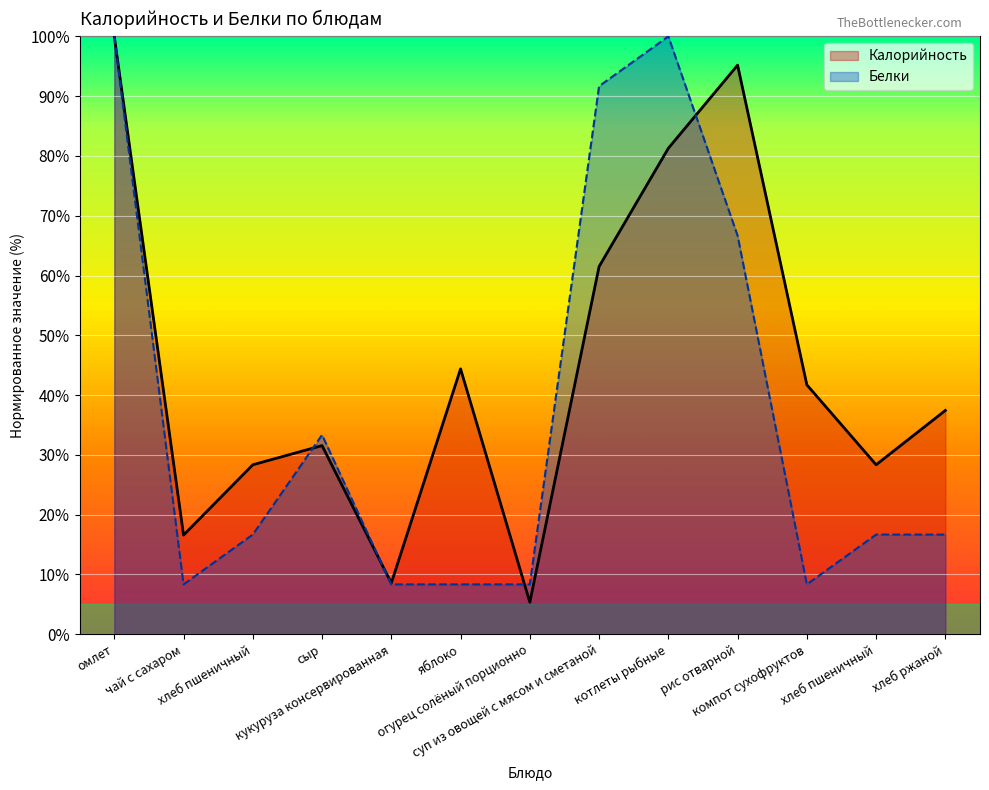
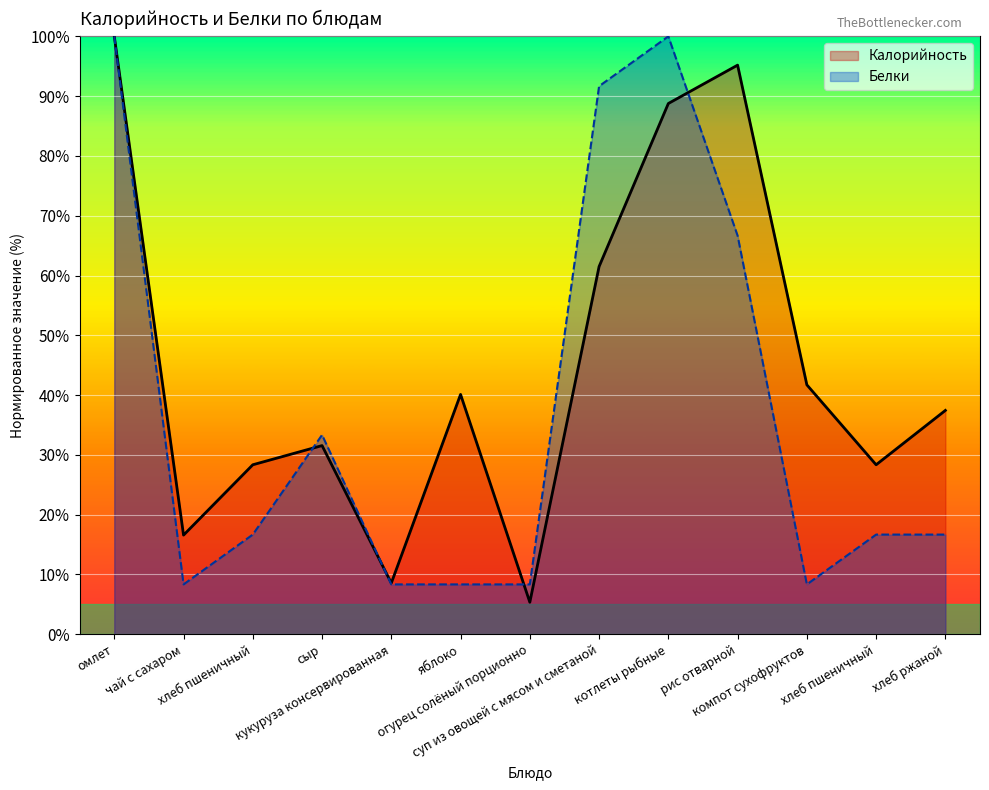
Калорийность, яблоко: 44% -> 40%
Калорийность, котлеты рыбные: 81% -> 89%
